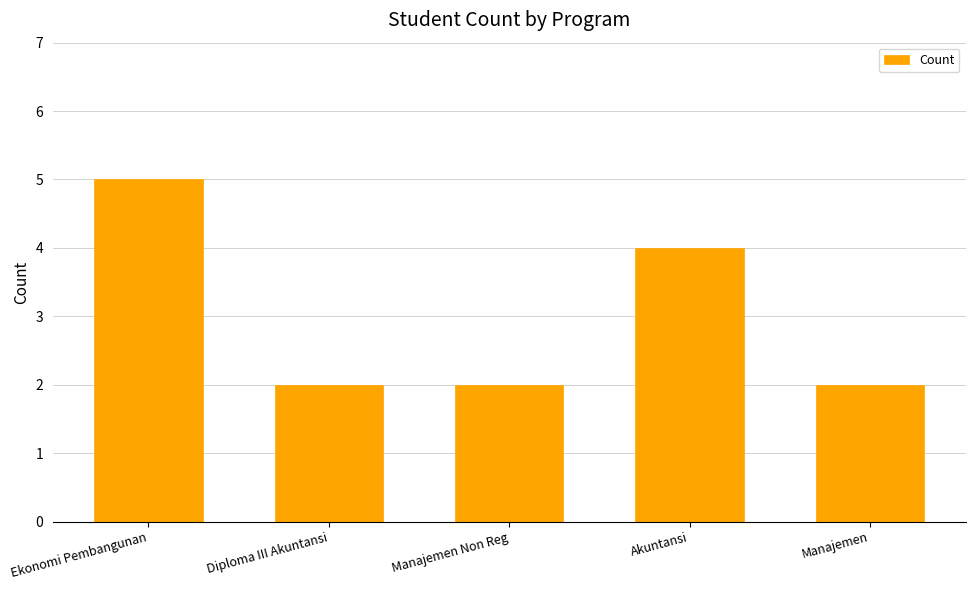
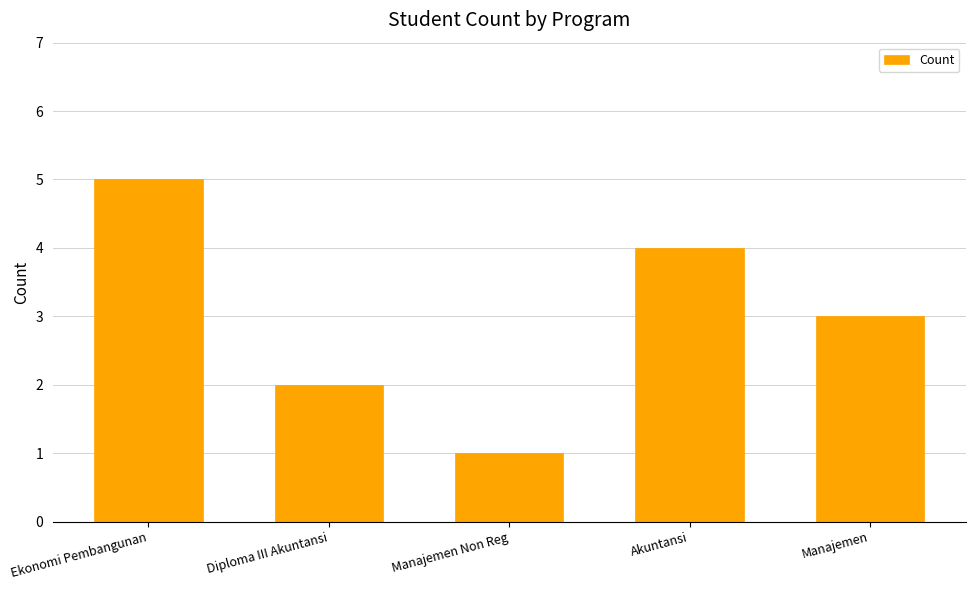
Manajemen Non Reg: 2 -> 1
Manajemen: 2 -> 3
